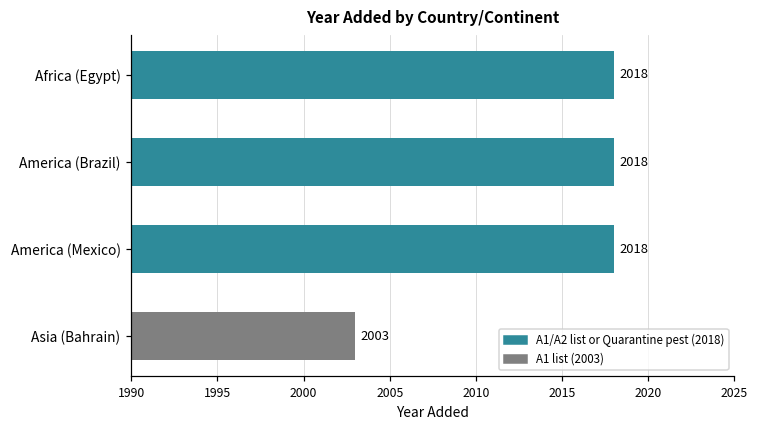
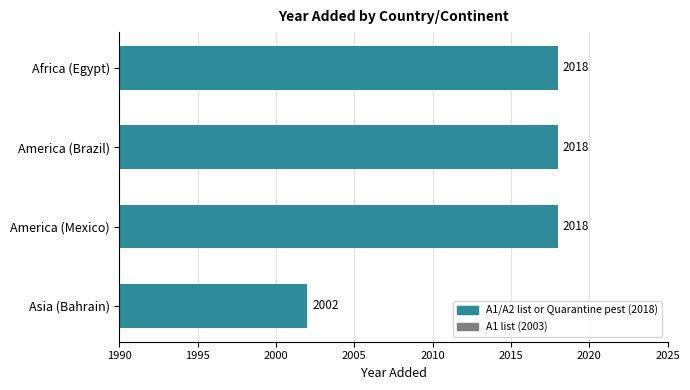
Asia (Bahrain): 2003 -> 2002
